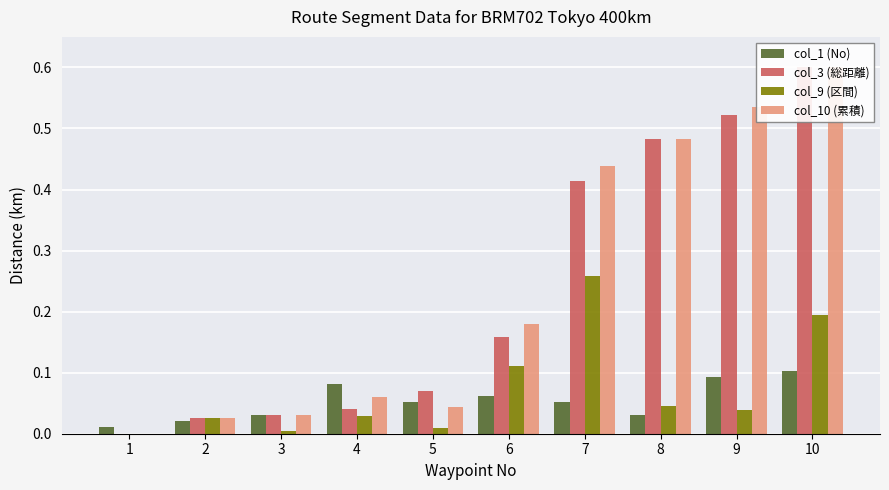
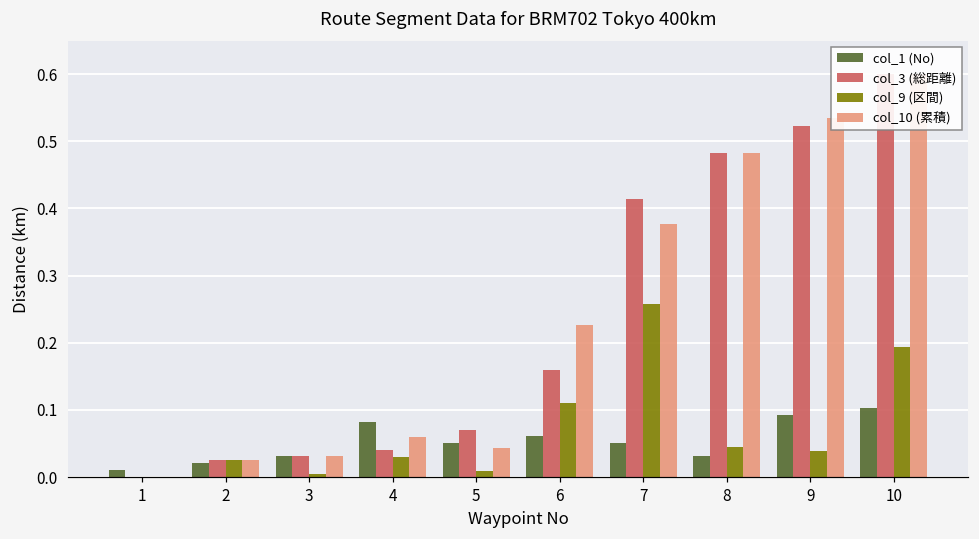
col_10 (累積), 6: 0.18 -> 0.23
col_10 (累積), 7: 0.44 -> 0.38
